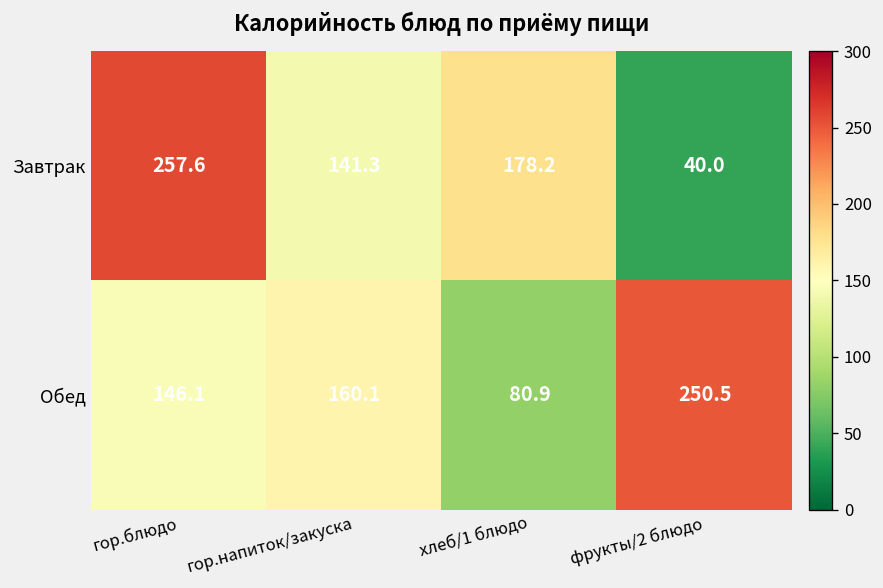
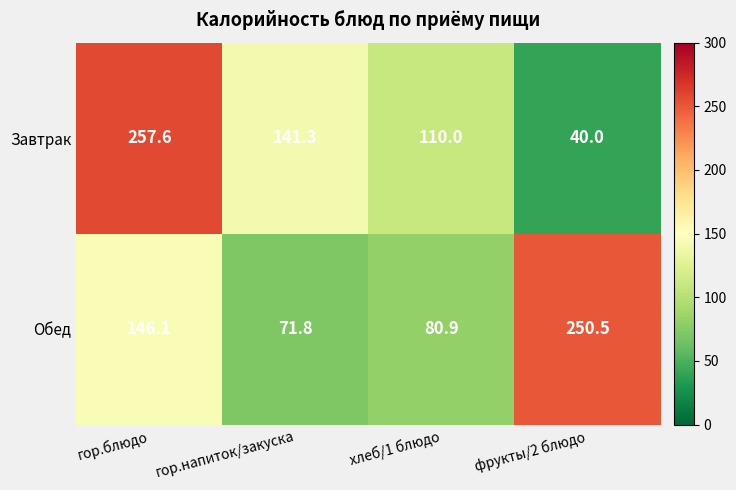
Завтрак, хлеб/1 блюдо: 178.2 -> 110.0
Обед, гор.напиток/закуска: 160.1 -> 71.8
